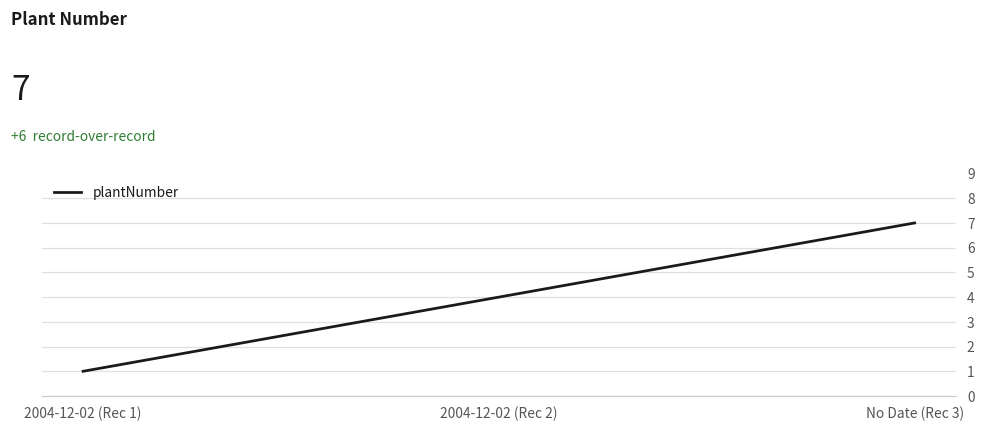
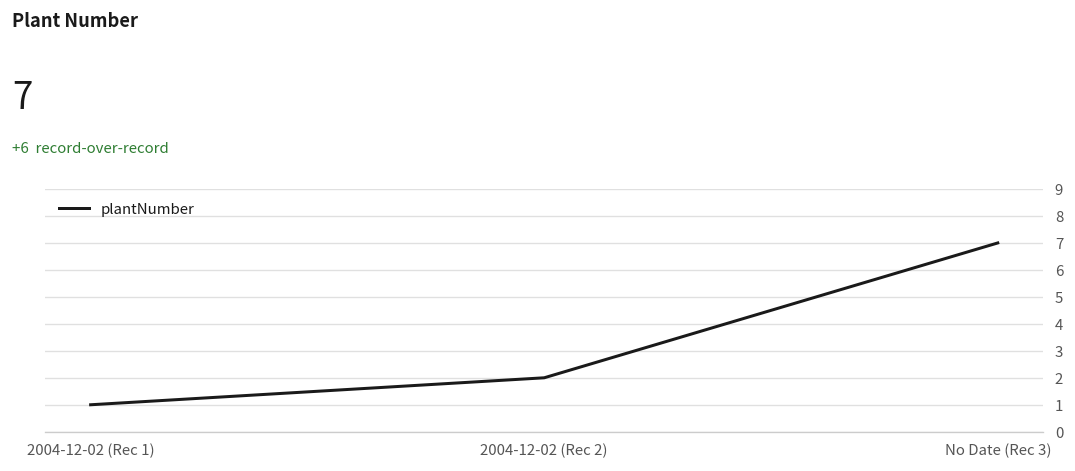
2004-12-02 (Rec 2): 4 -> 2
